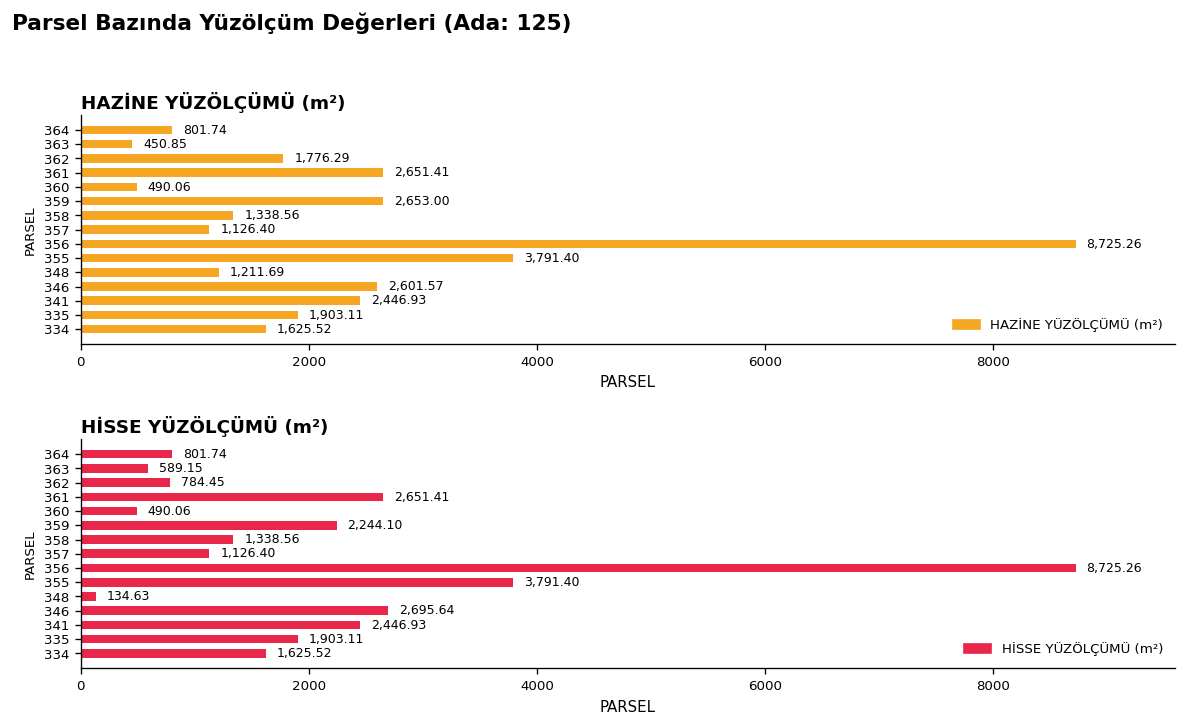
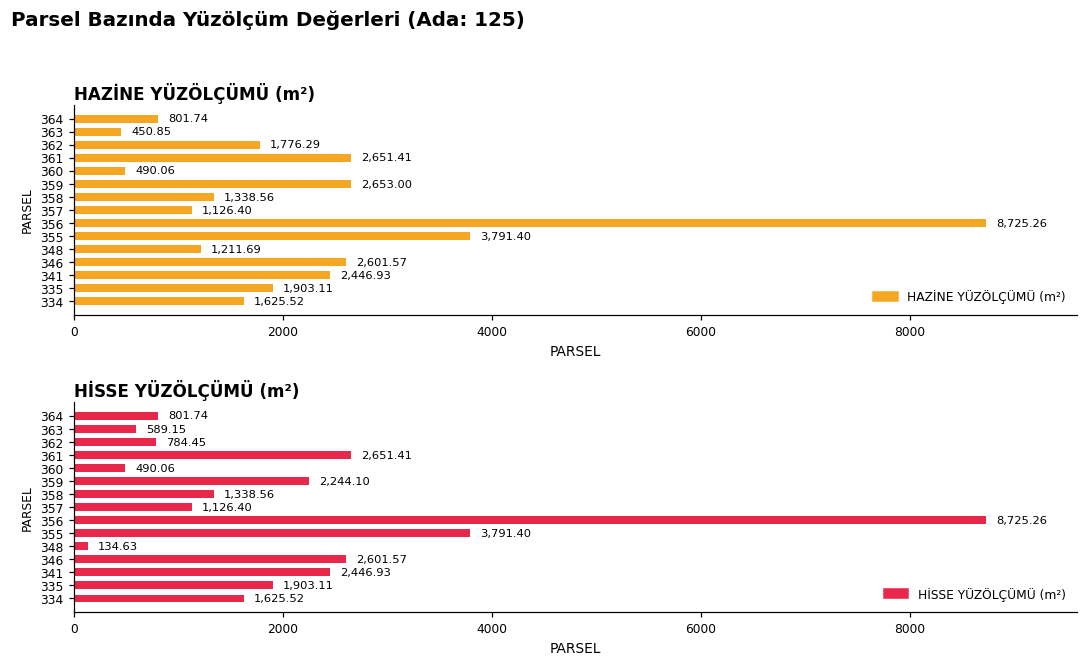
HİSSE YÜZÖLÇÜMÜ (m²), 346: 2,695.64 -> 2,601.57
